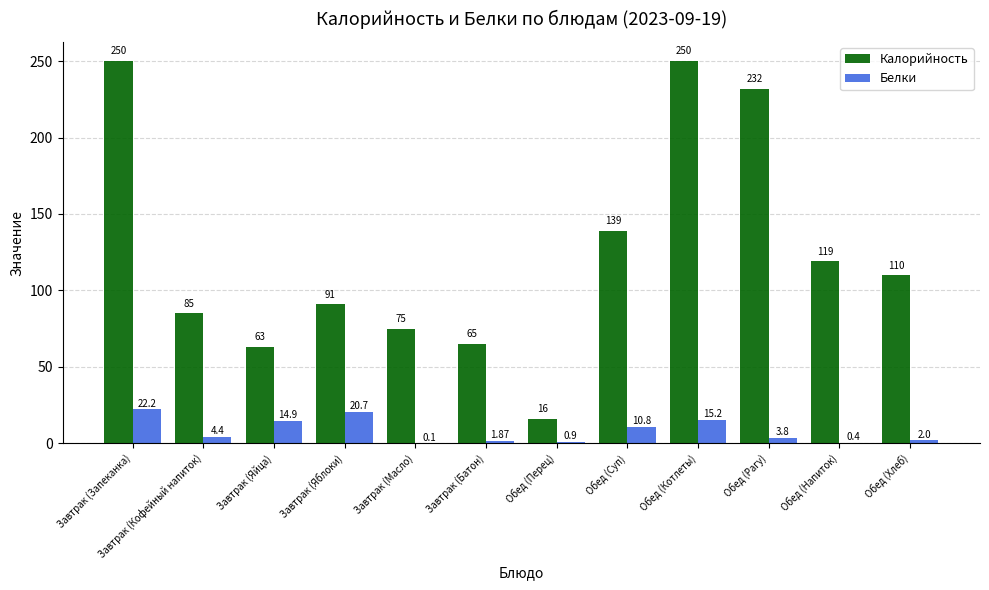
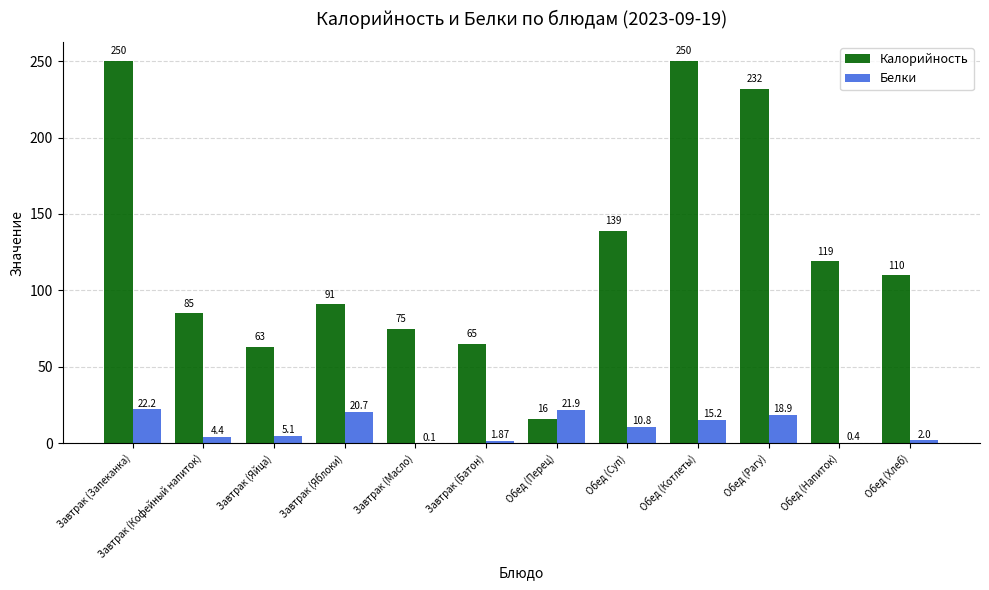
Белки, Завтрак (Яйца): 14.9 -> 5.1
Белки, Обед (Перец): 0.9 -> 21.9
Белки, Обед (Рагу): 3.8 -> 18.9
